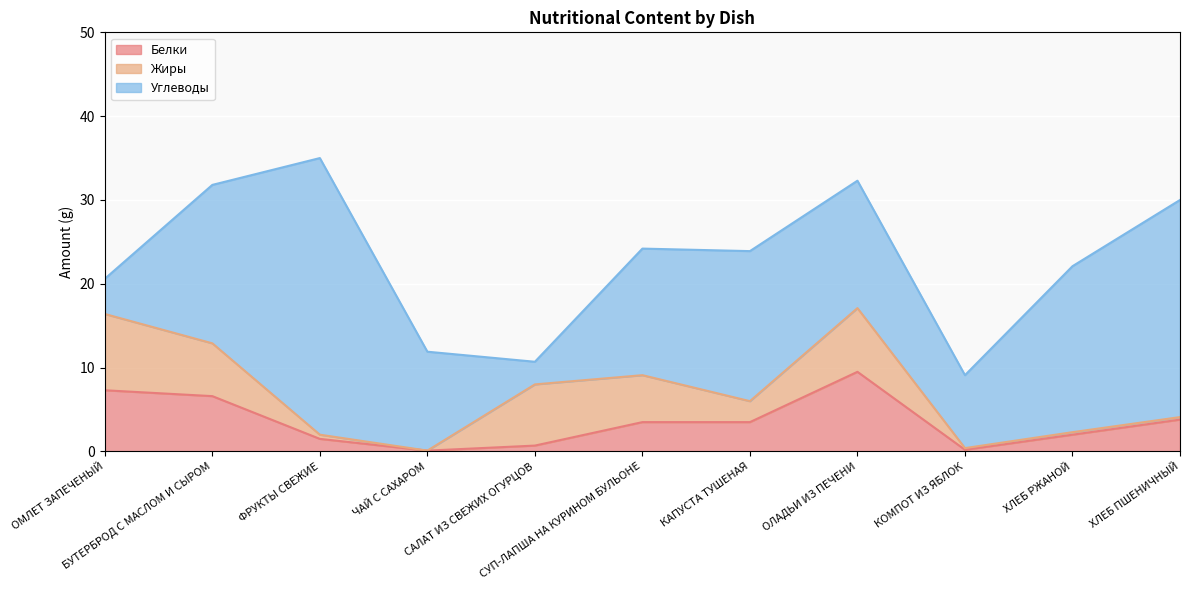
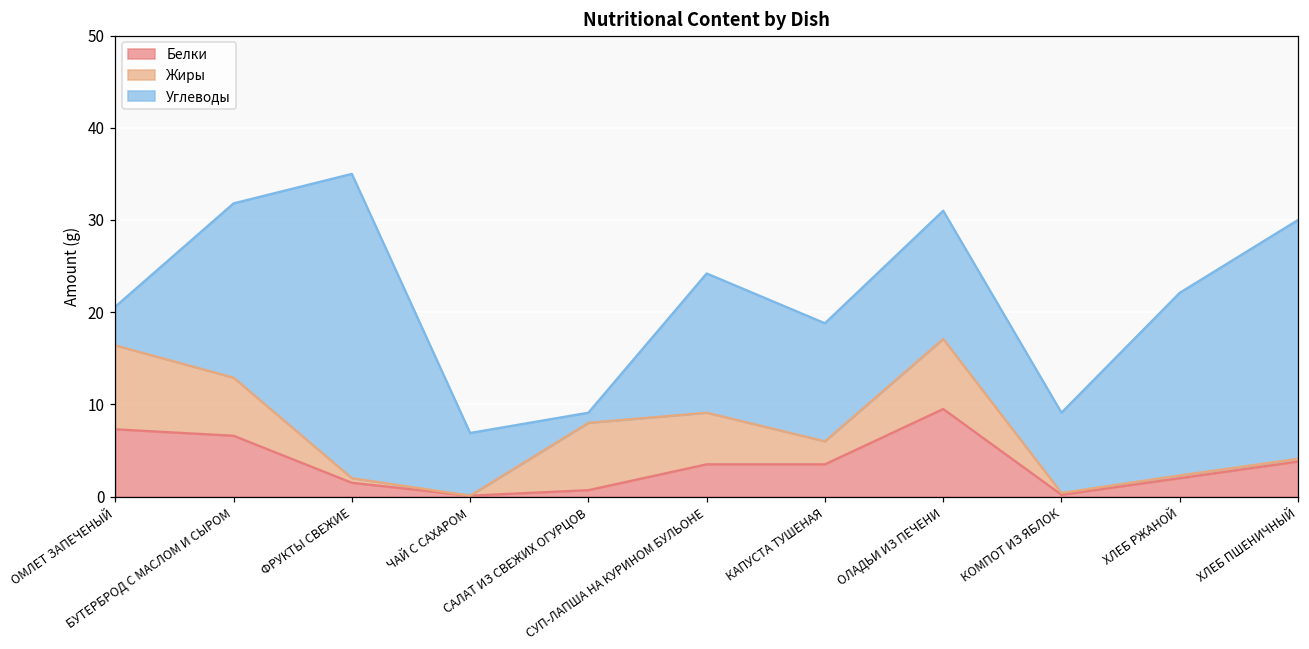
Углеводы, ЧАЙ С САХАРОМ: 12 -> 7
Углеводы, САЛАТ ИЗ СВЕЖИХ ОГУРЦОВ: 3 -> 1
Углеводы, КАПУСТА ТУШЕНАЯ: 18 -> 13
Углеводы, ОЛАДЬИ ИЗ ПЕЧЕНИ: 15 -> 14
